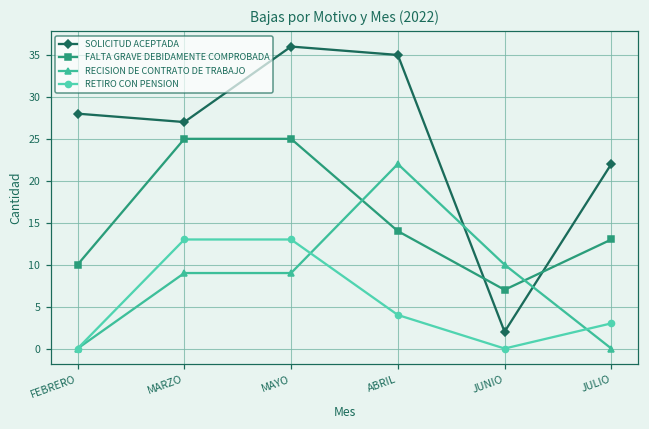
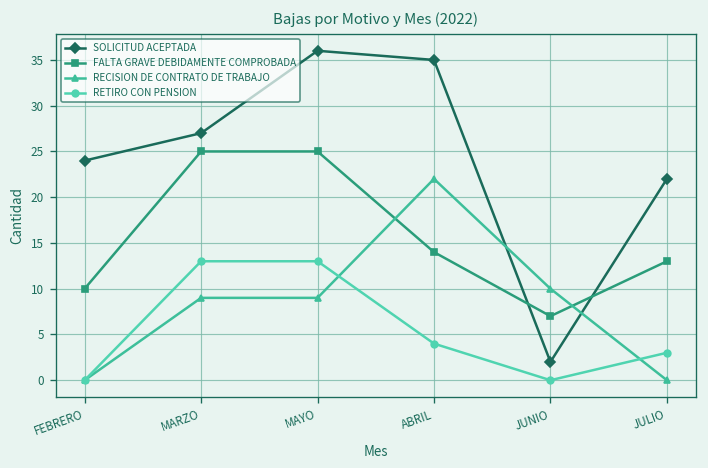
SOLICITUD ACEPTADA, FEBRERO: 28 -> 24
